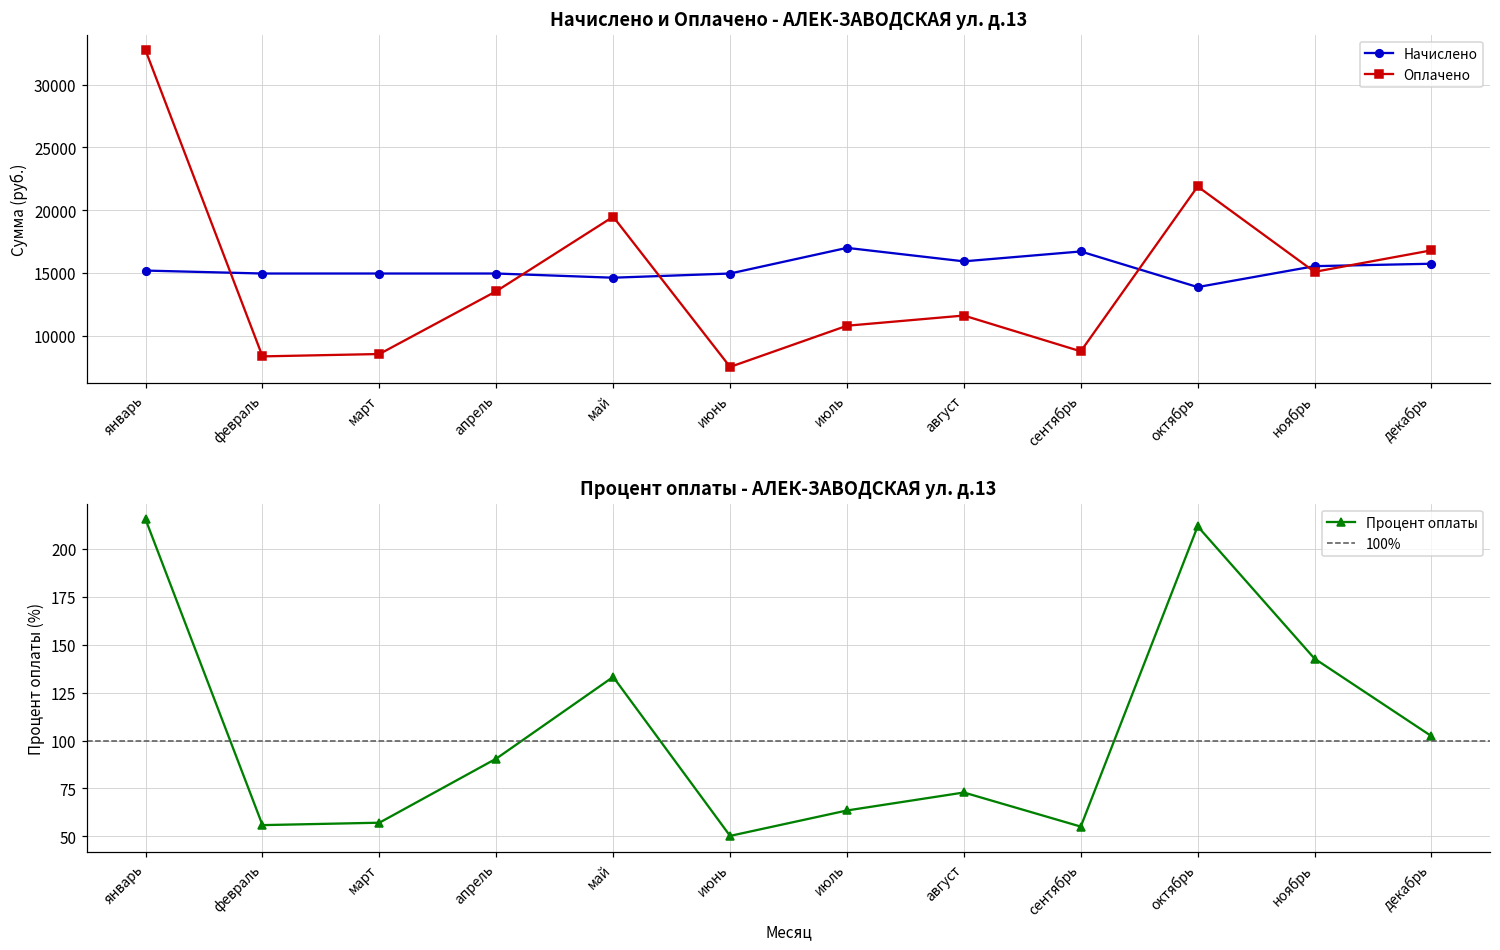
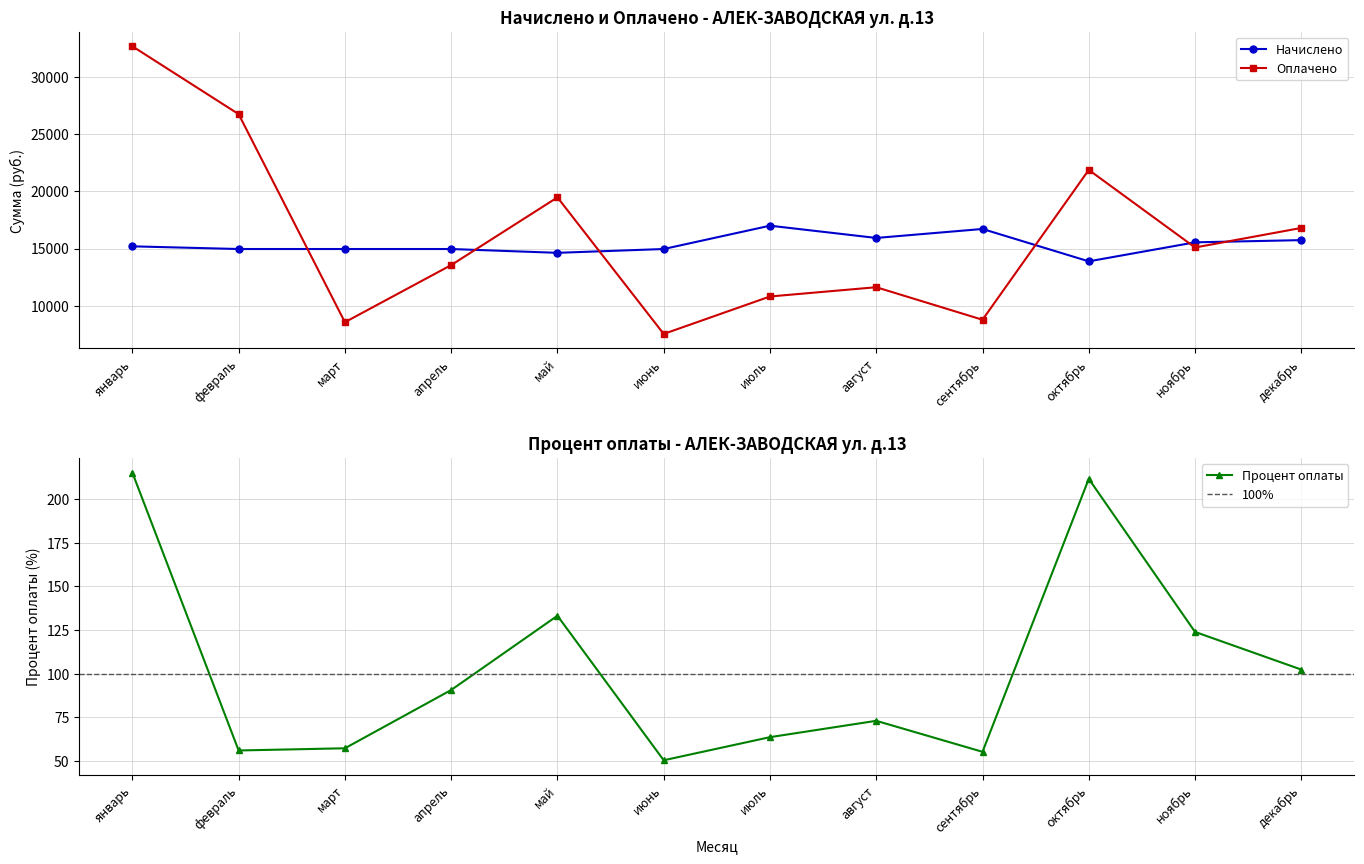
Начислено и Оплачено - АЛЕК-ЗАВОДСКАЯ ул. д.13, Оплачено, февраль: 8400 -> 26800
Процент оплаты - АЛЕК-ЗАВОДСКАЯ ул. д.13, ноябрь: 143 -> 124
